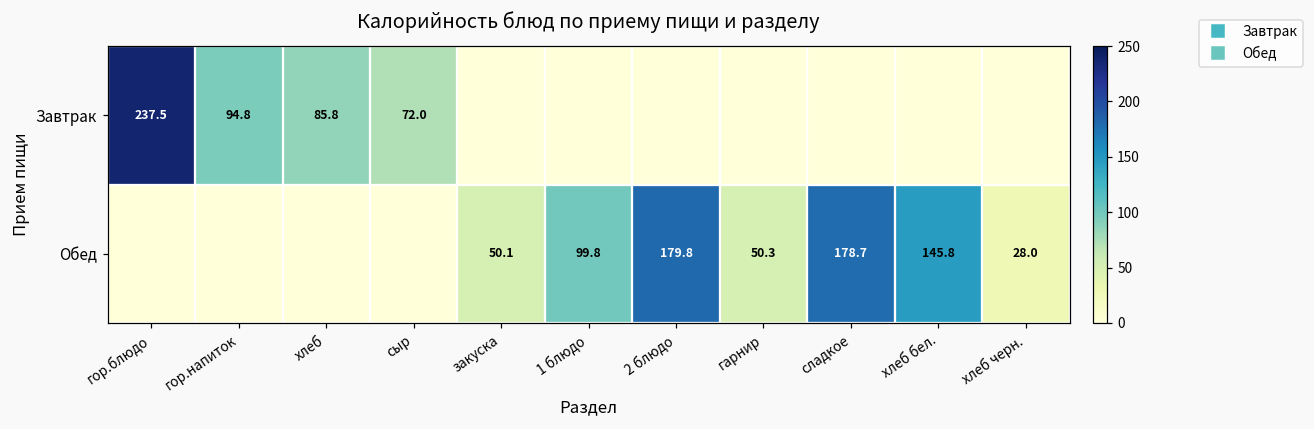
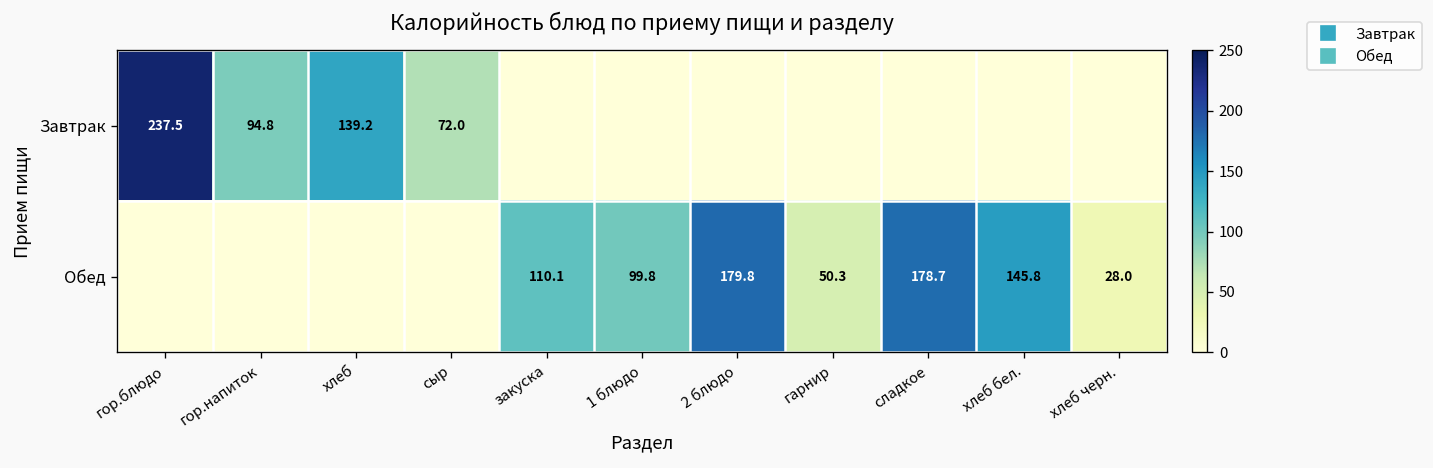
Завтрак, хлеб: 85.8 -> 139.2
Обед, закуска: 50.1 -> 110.1
